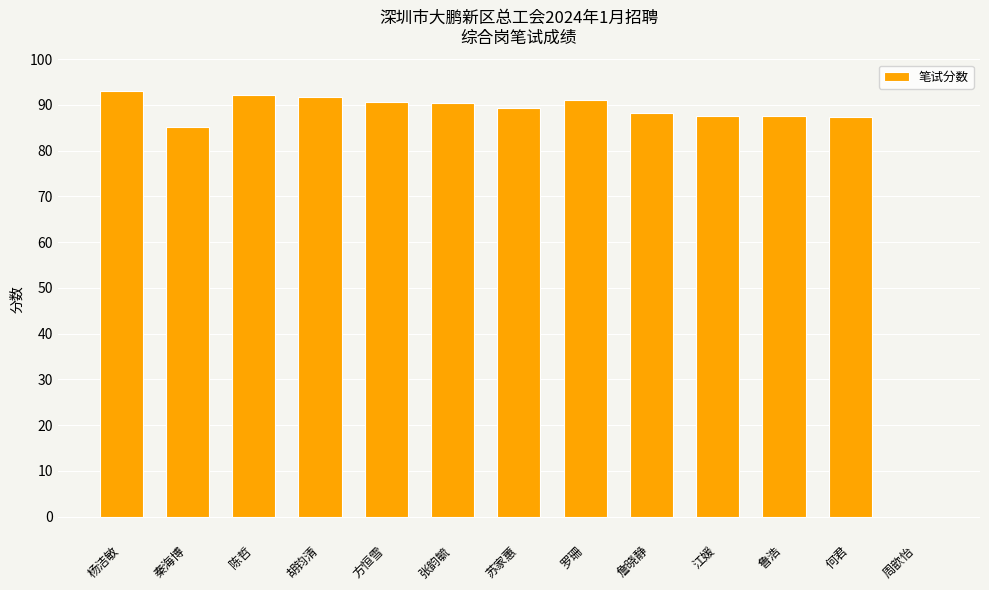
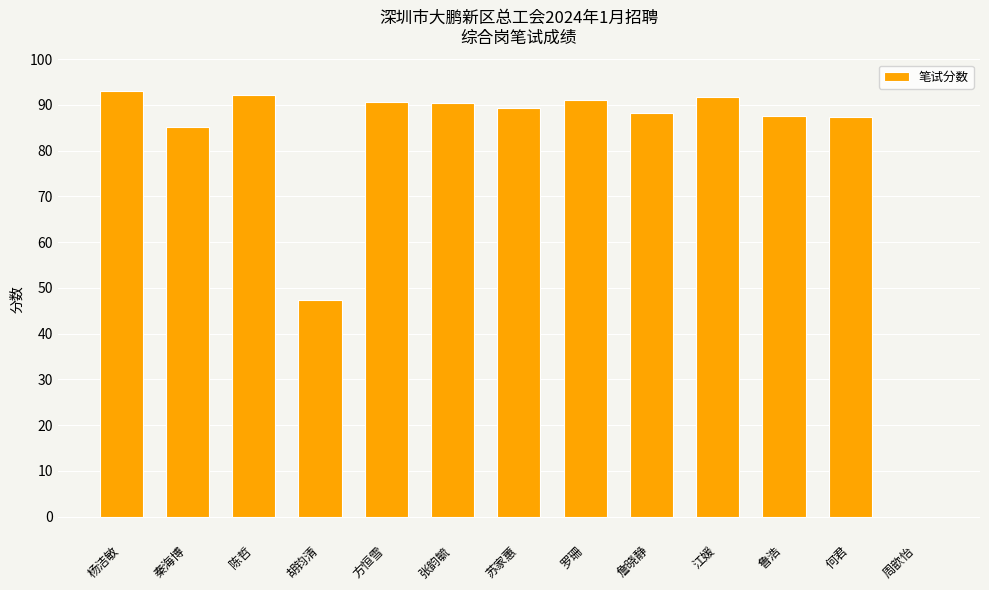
胡钧清: 92 -> 47
江媛: 88 -> 92
